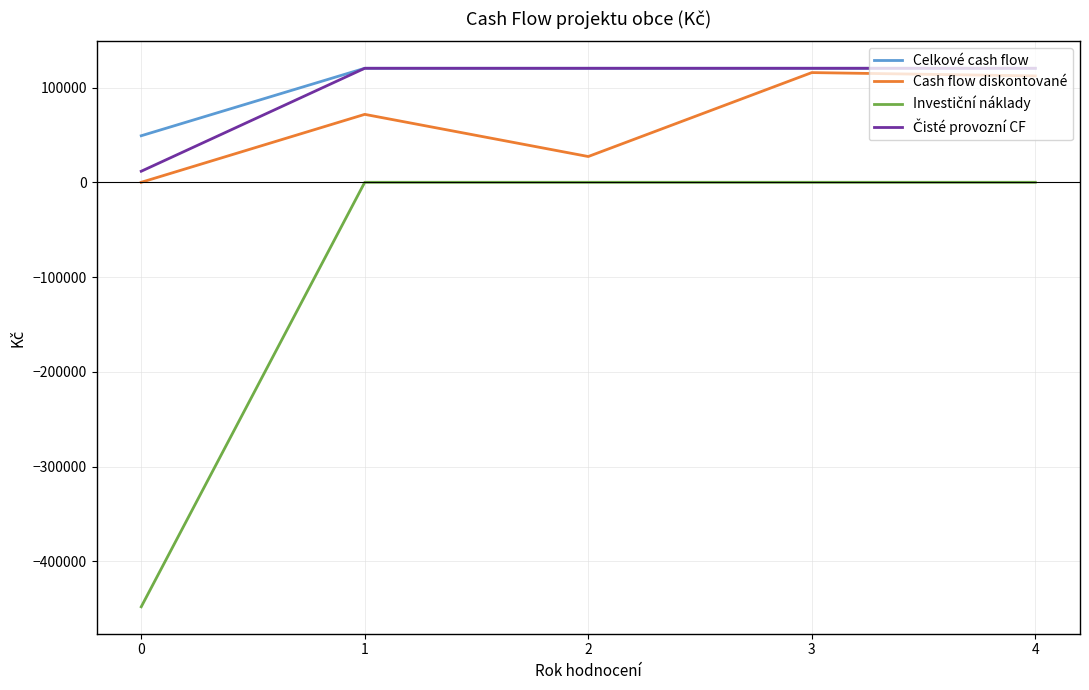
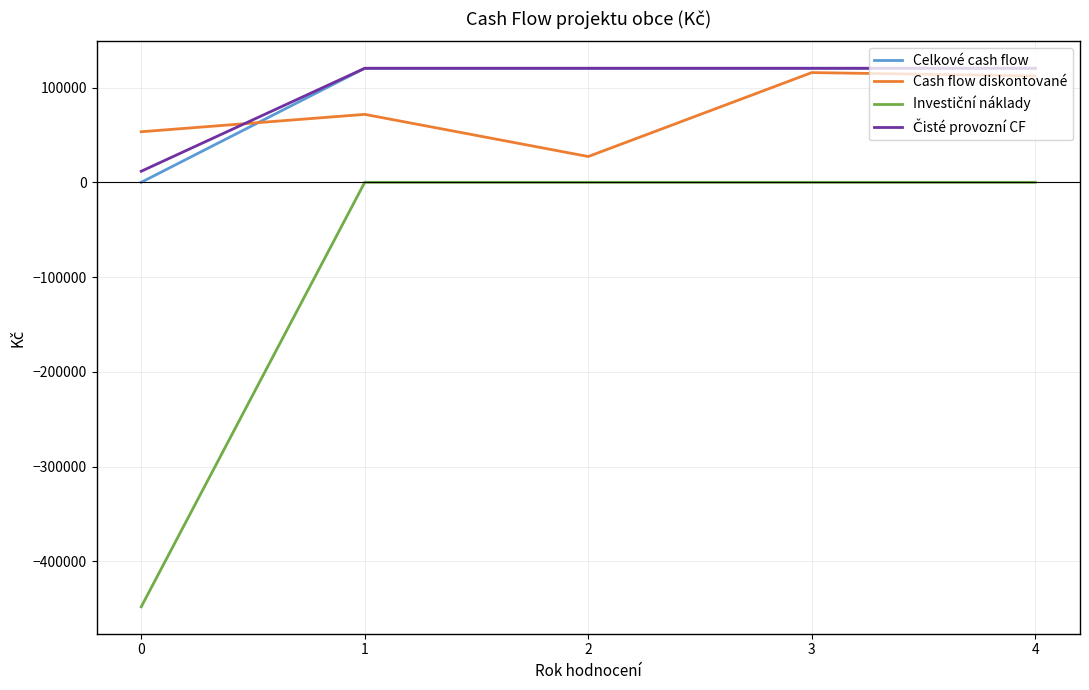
Celkové cash flow, 0: 50000 -> 0
Cash flow diskontované, 0: 0 -> 50000
